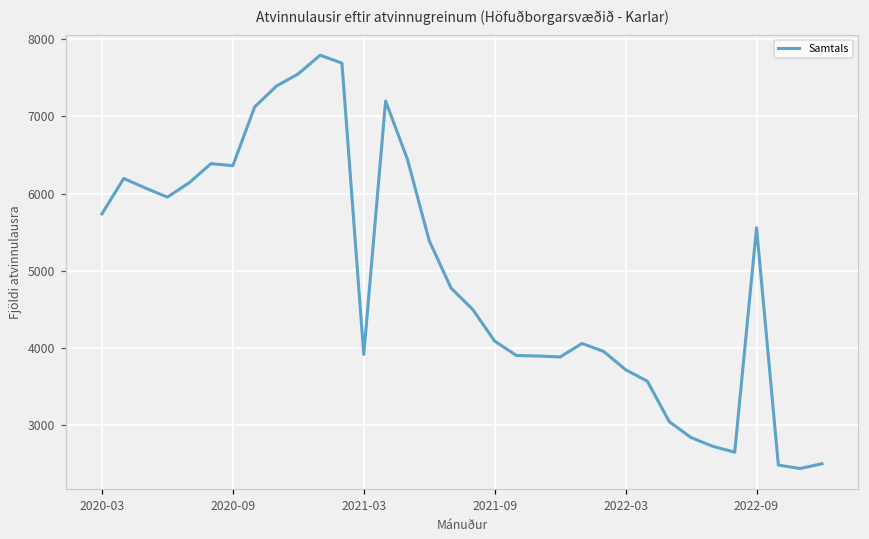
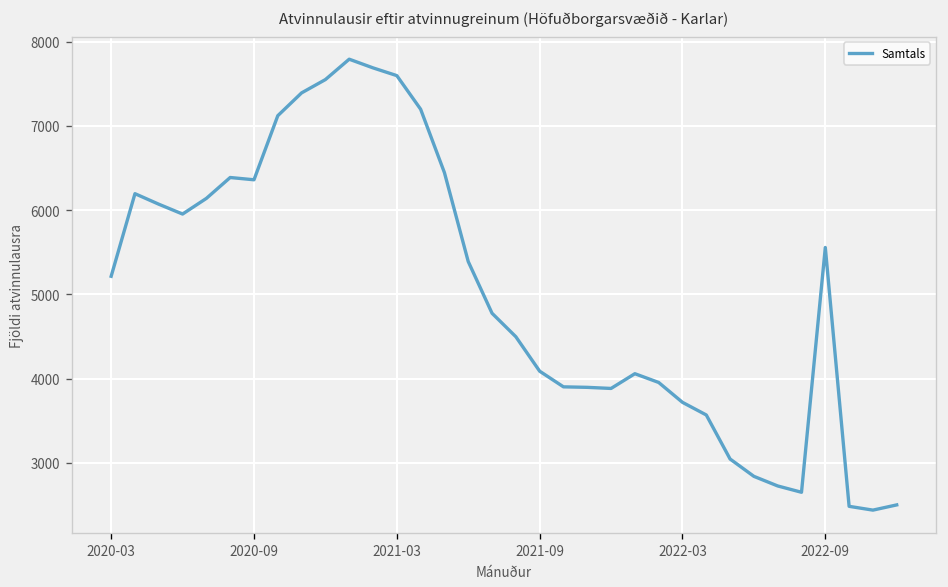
2020-03: 5700 -> 5200
2021-03: 3900 -> 7600
